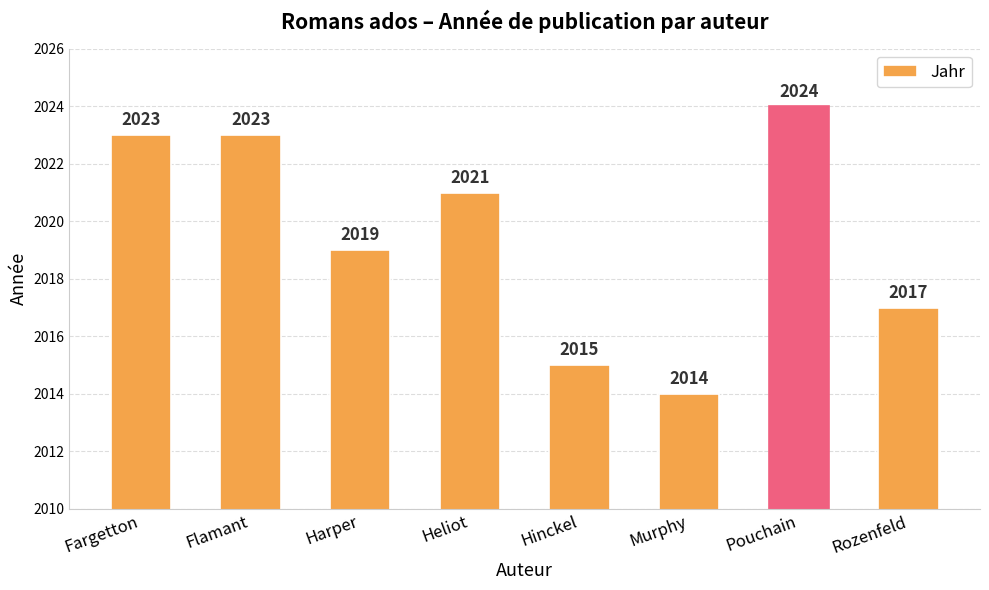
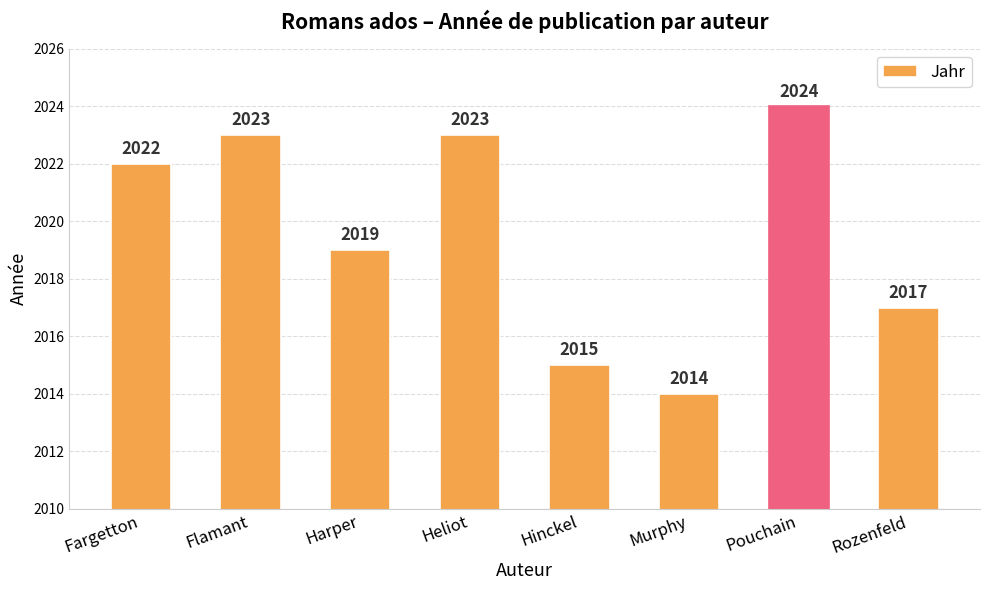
Fargetton: 2023 -> 2022
Heliot: 2021 -> 2023
